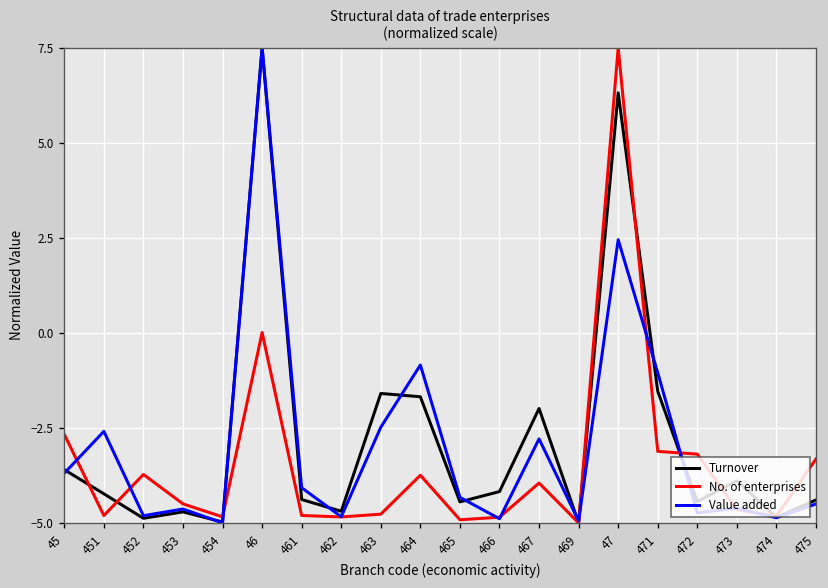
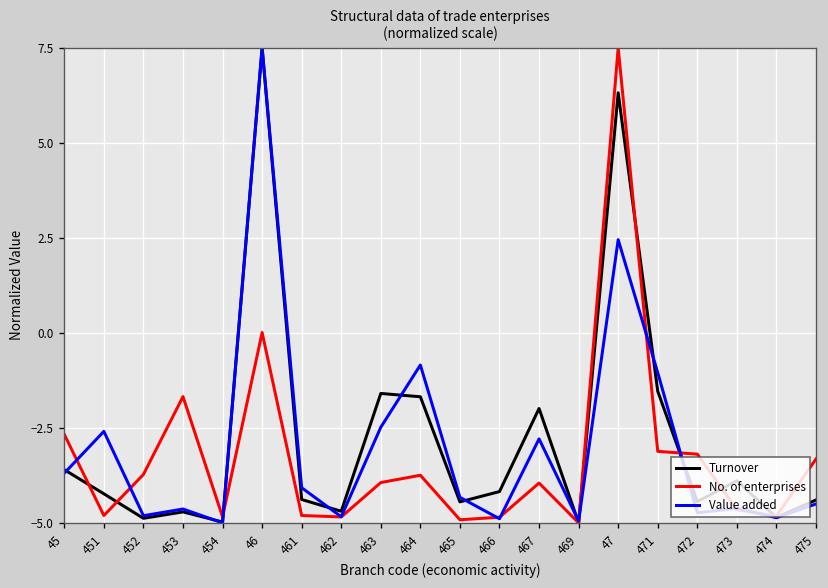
No. of enterprises, 453: -4.5 -> -1.7
No. of enterprises, 463: -4.8 -> -3.9
